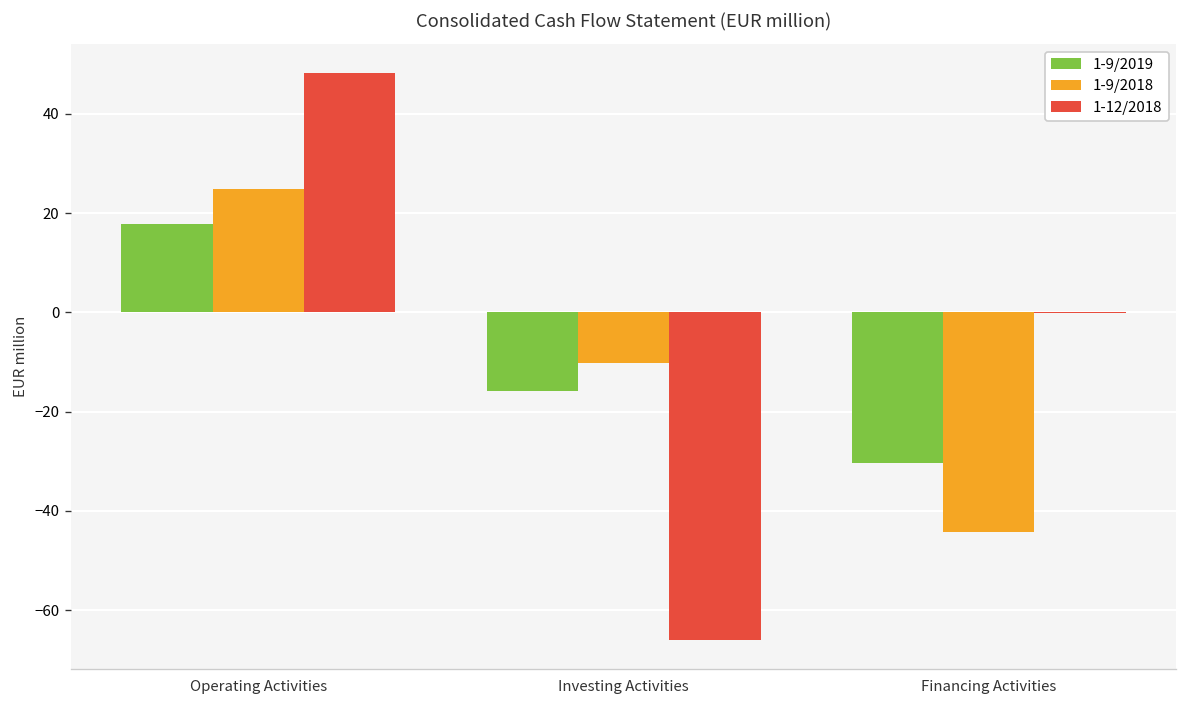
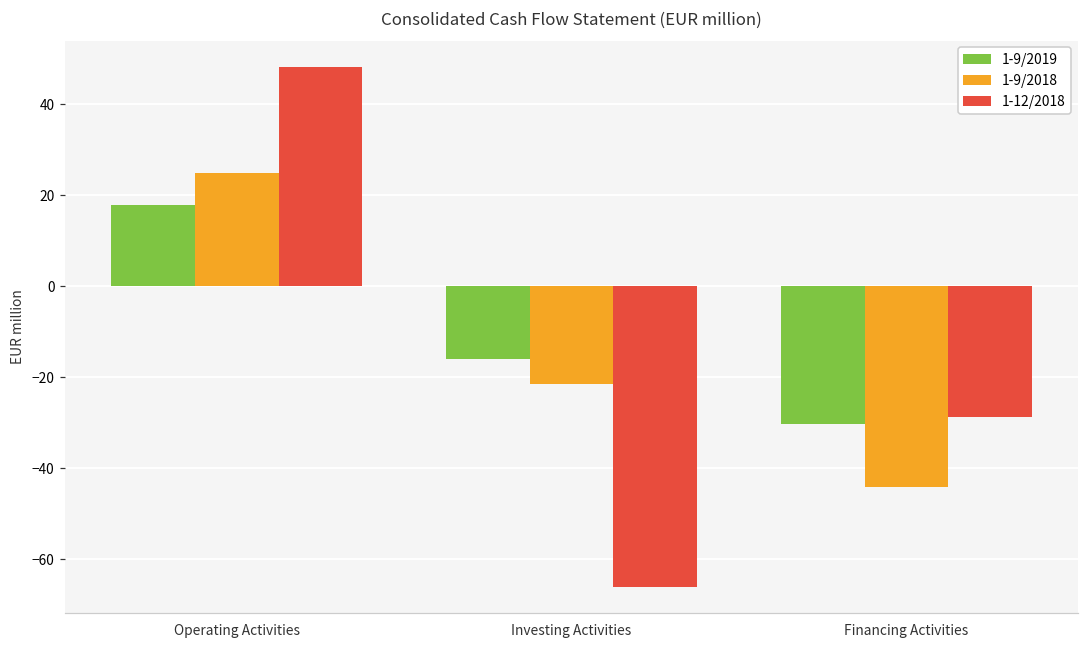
1-9/2018, Investing Activities: -10 -> -21
1-12/2018, Financing Activities: 0 -> -29
